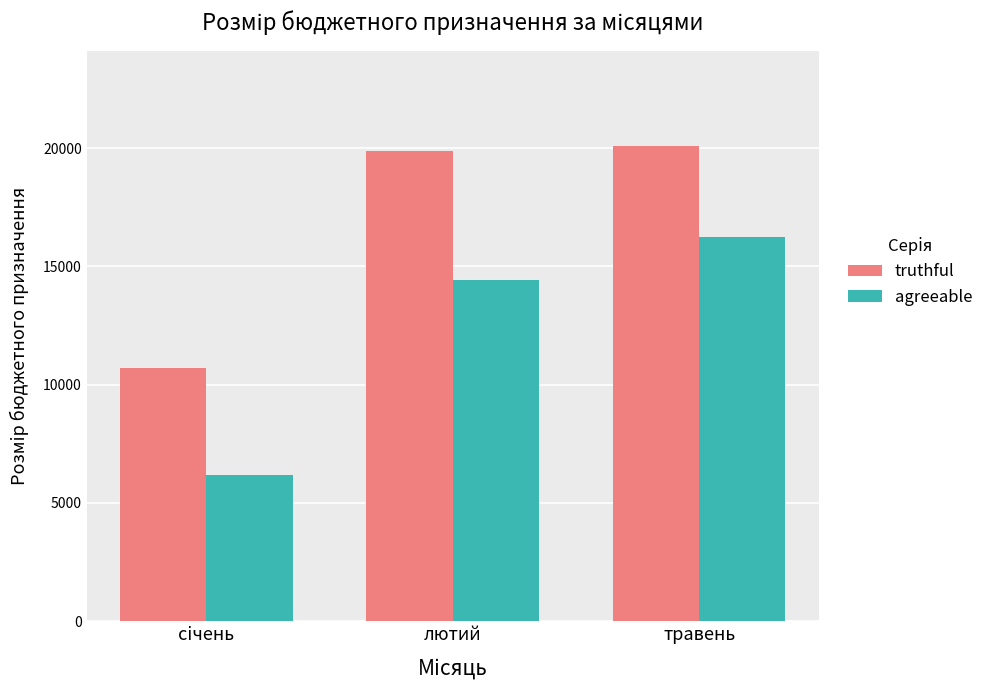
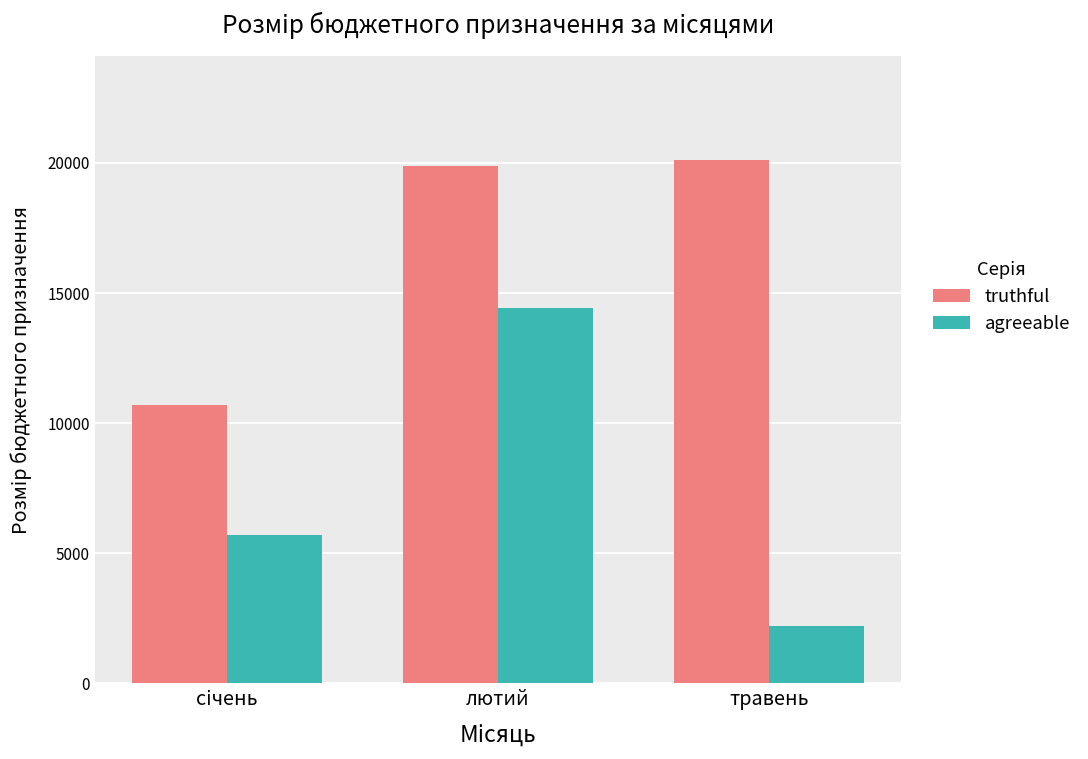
agreeable, січень: 6200 -> 5700
agreeable, травень: 16300 -> 2200
